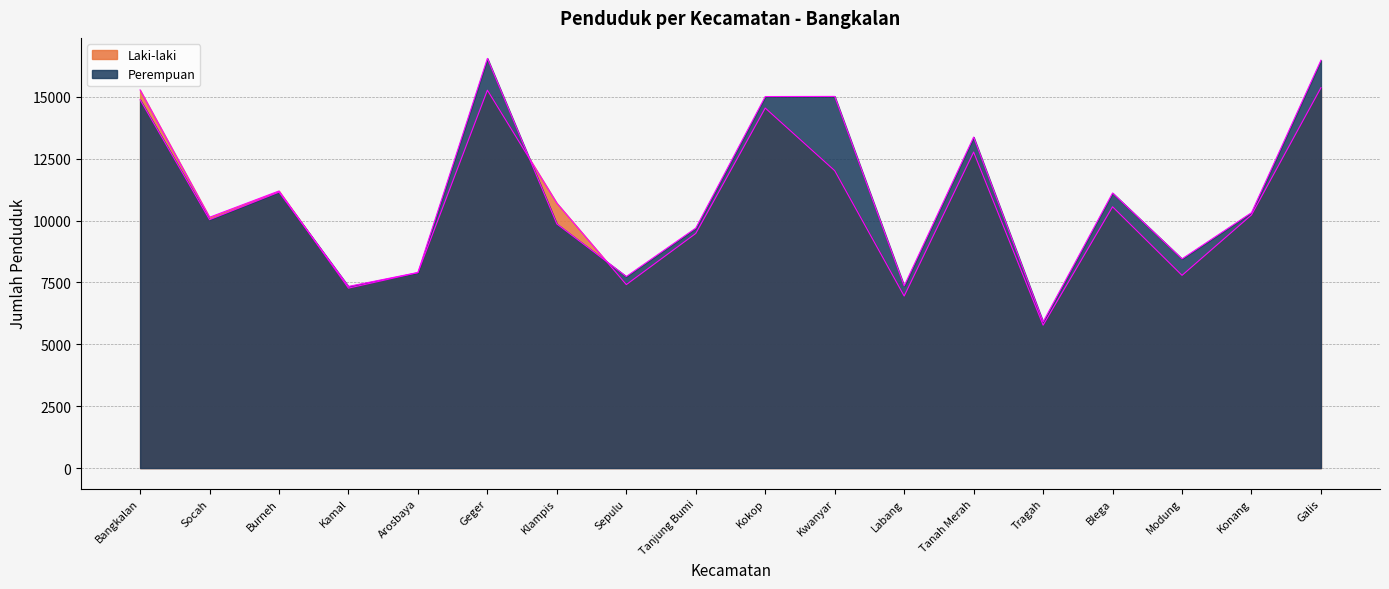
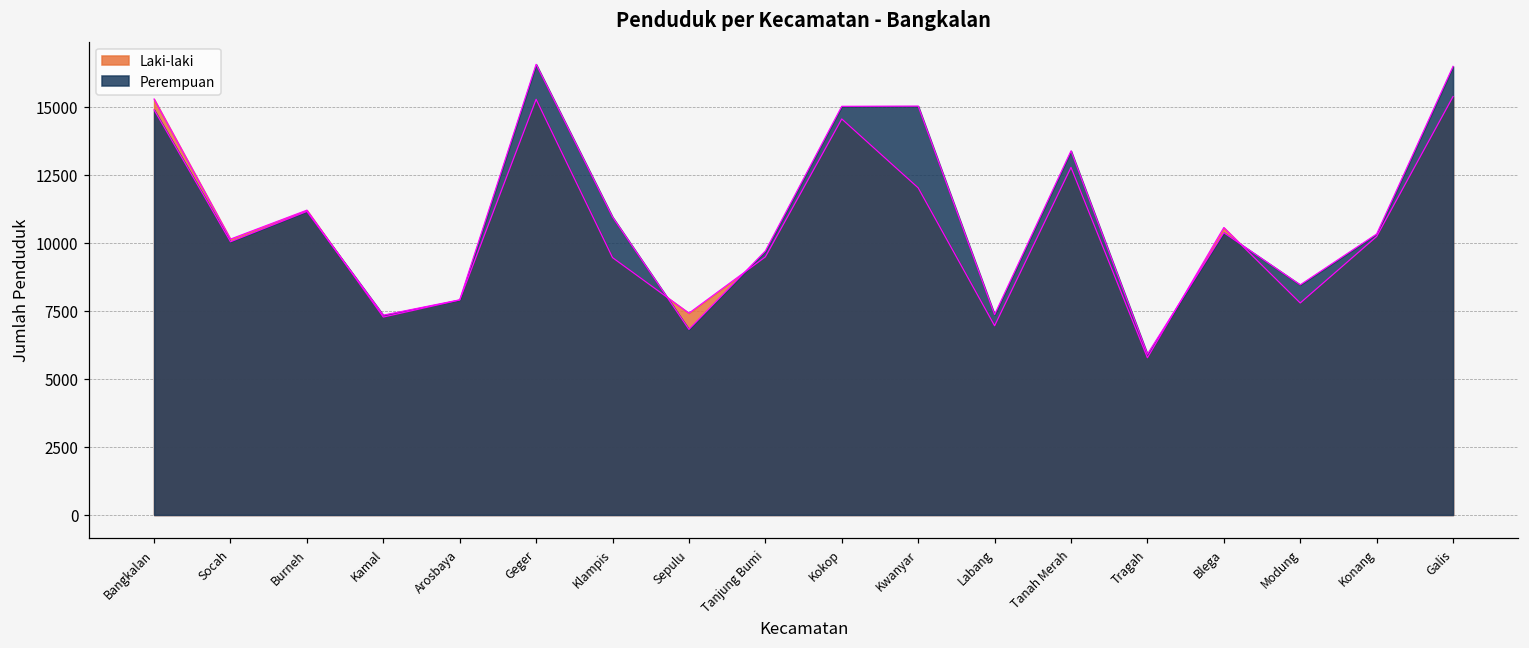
Laki-laki, Klampis: 10700 -> 9500
Perempuan, Klampis: 9900 -> 10900
Perempuan, Sepulu: 7700 -> 6800
Perempuan, Blega: 11100 -> 10400
